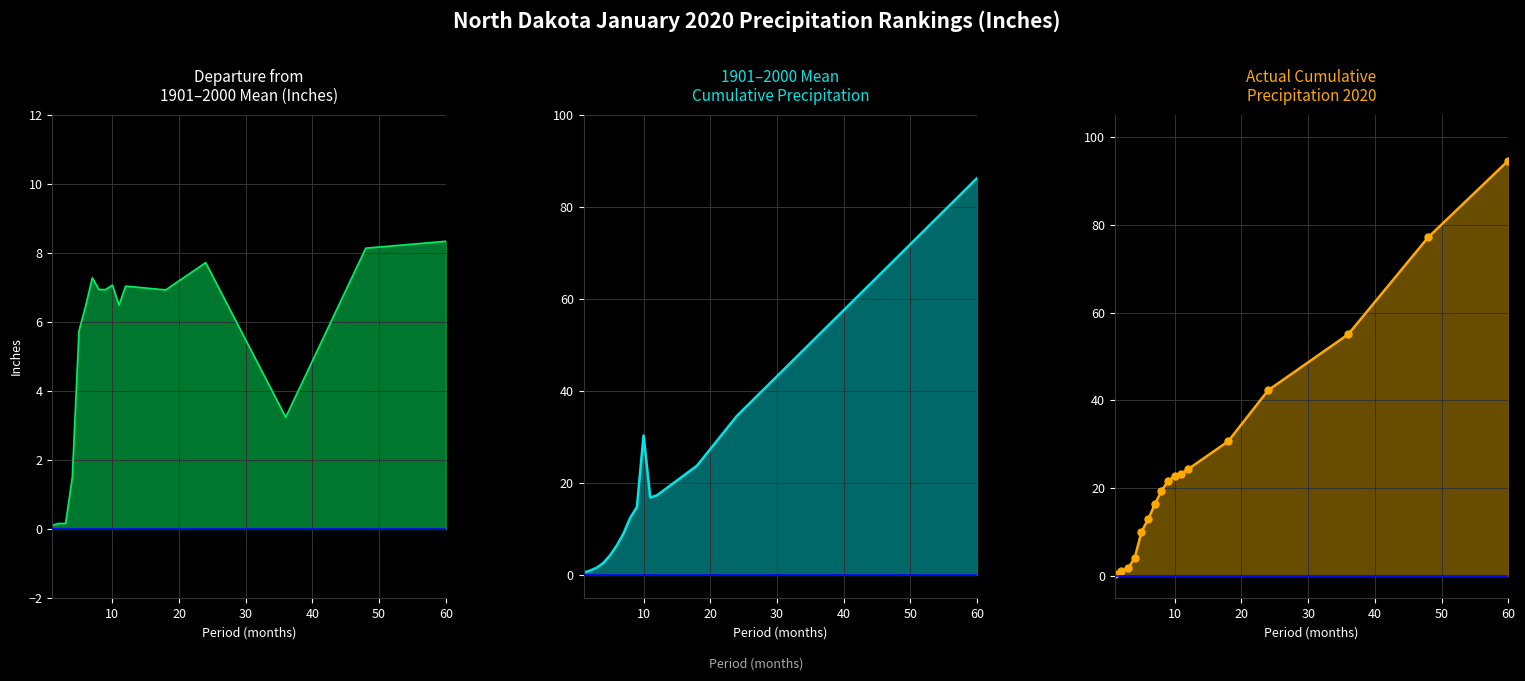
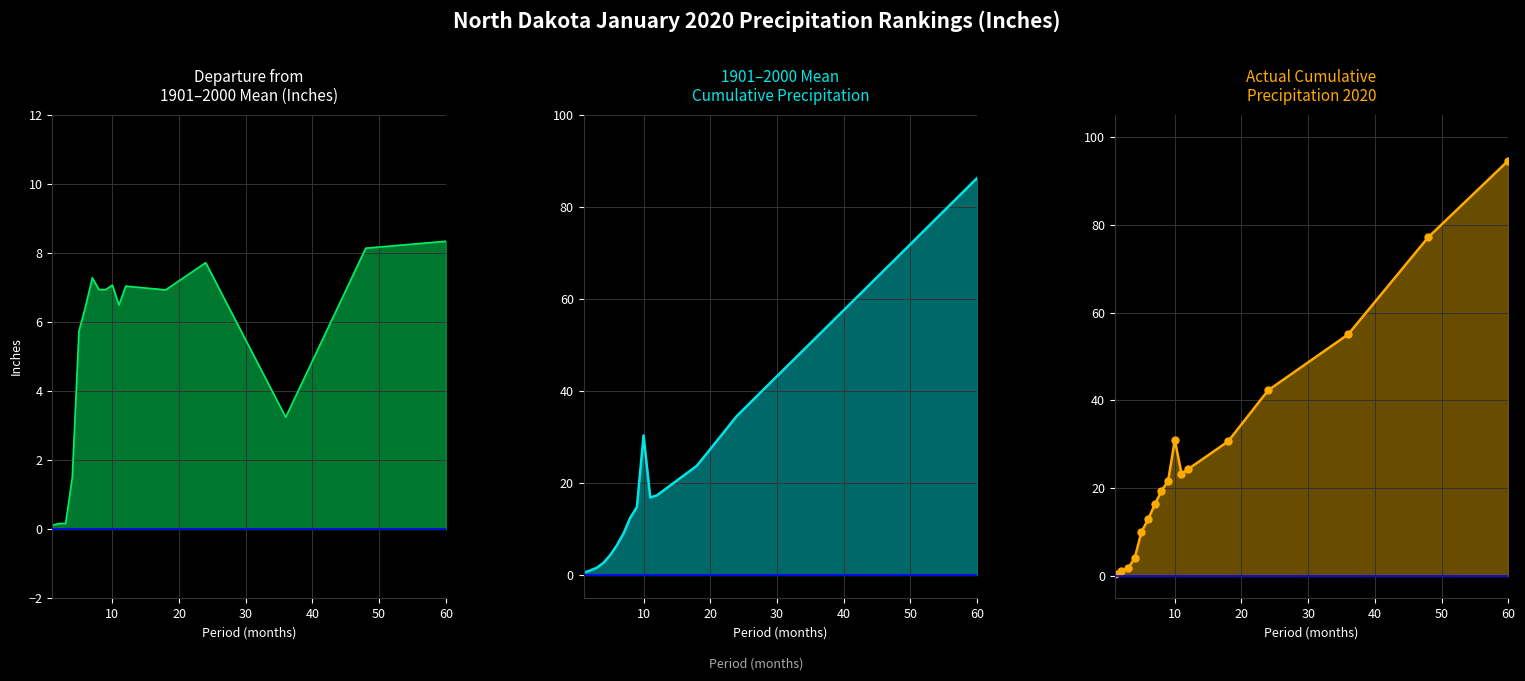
Actual Cumulative Precipitation 2020, 10: 23 -> 31
